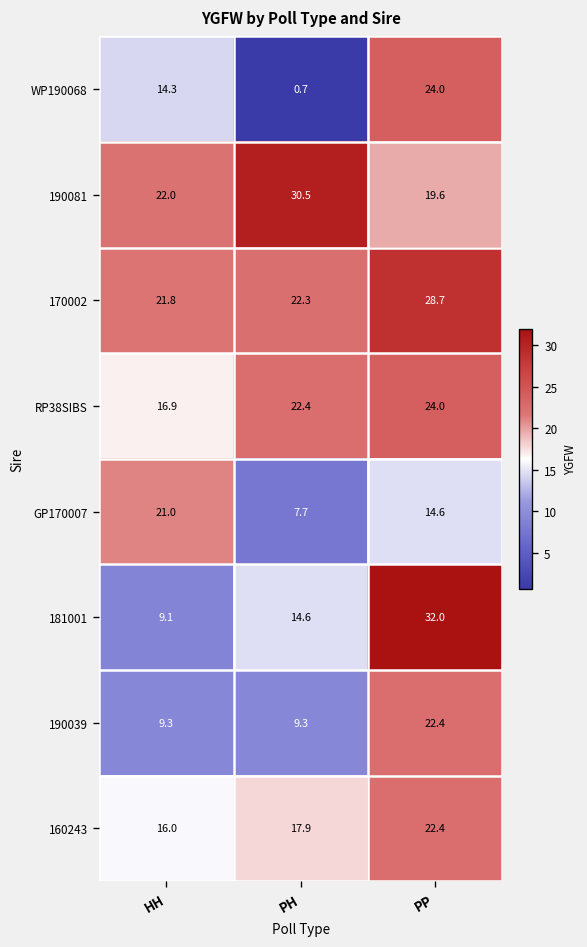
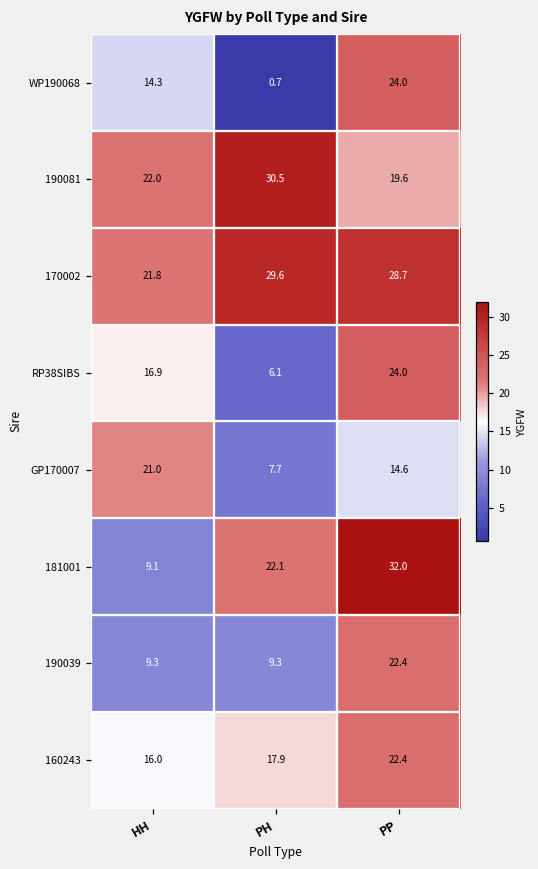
170002, PH: 22.3 -> 29.6
RP38SIBS, PH: 22.4 -> 6.1
181001, PH: 14.6 -> 22.1
